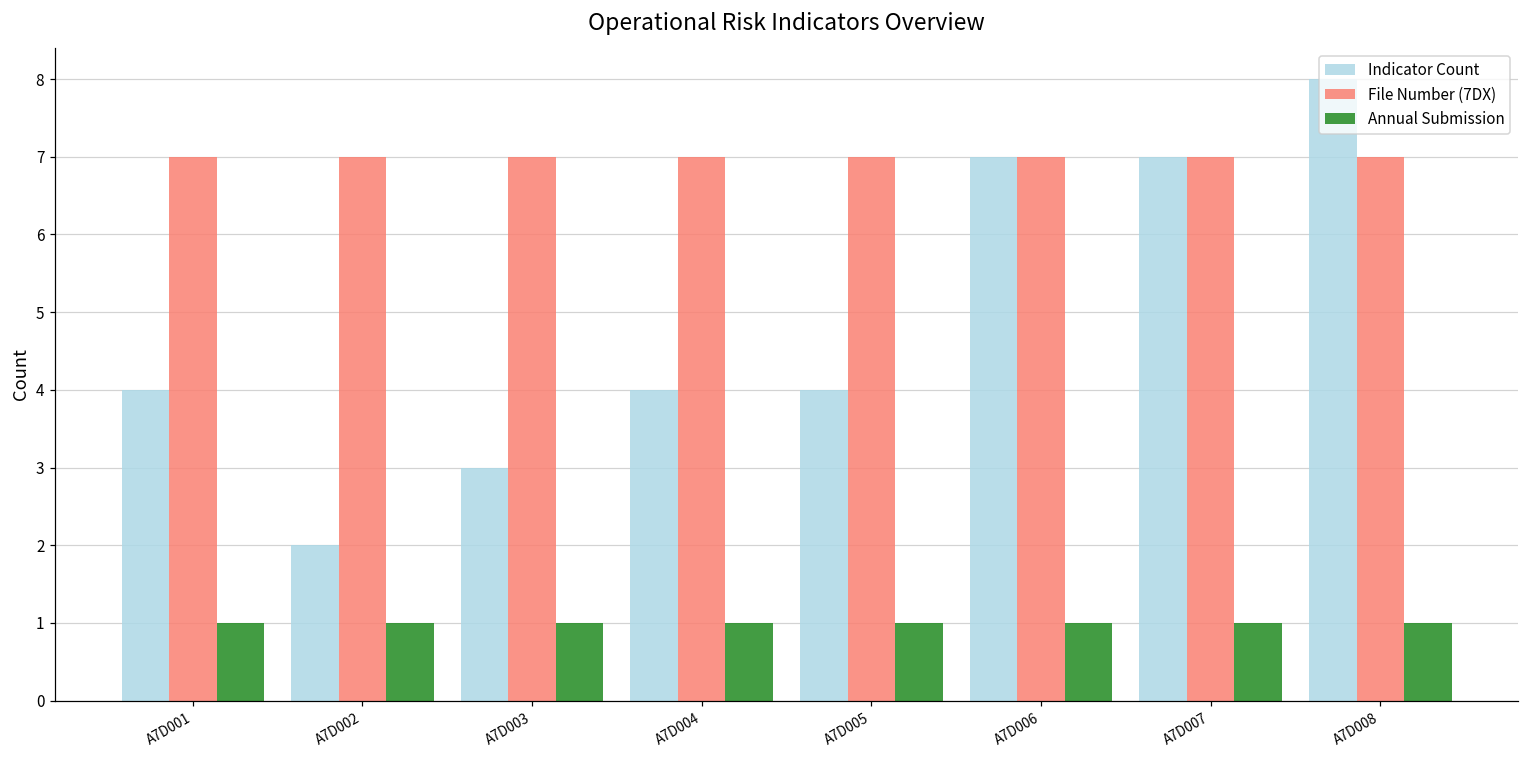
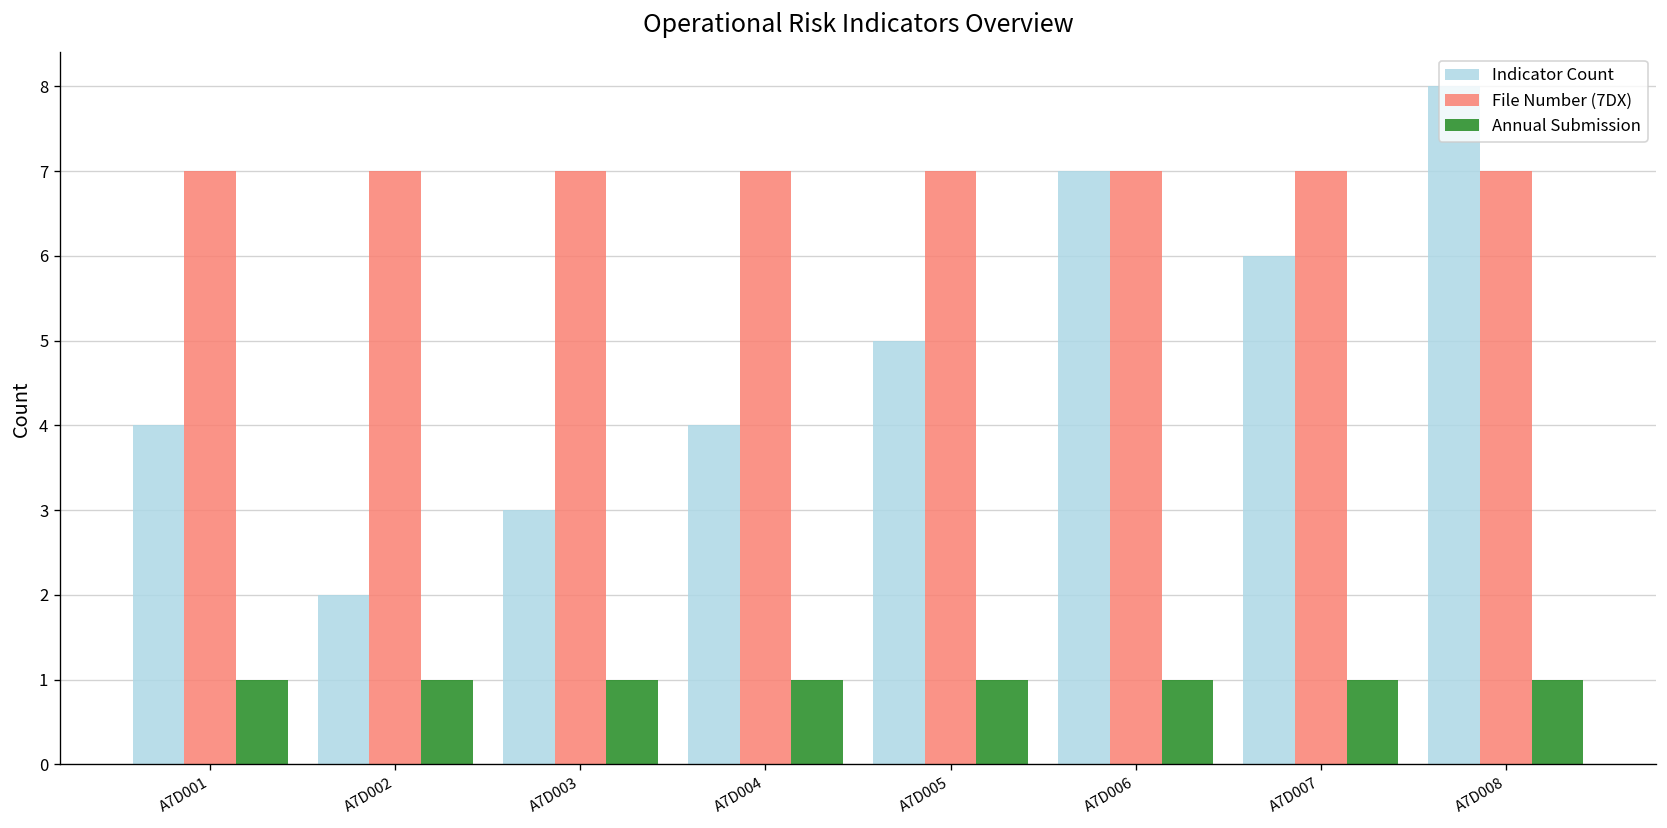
Indicator Count, A7D005: 4 -> 5
Indicator Count, A7D007: 7 -> 6
